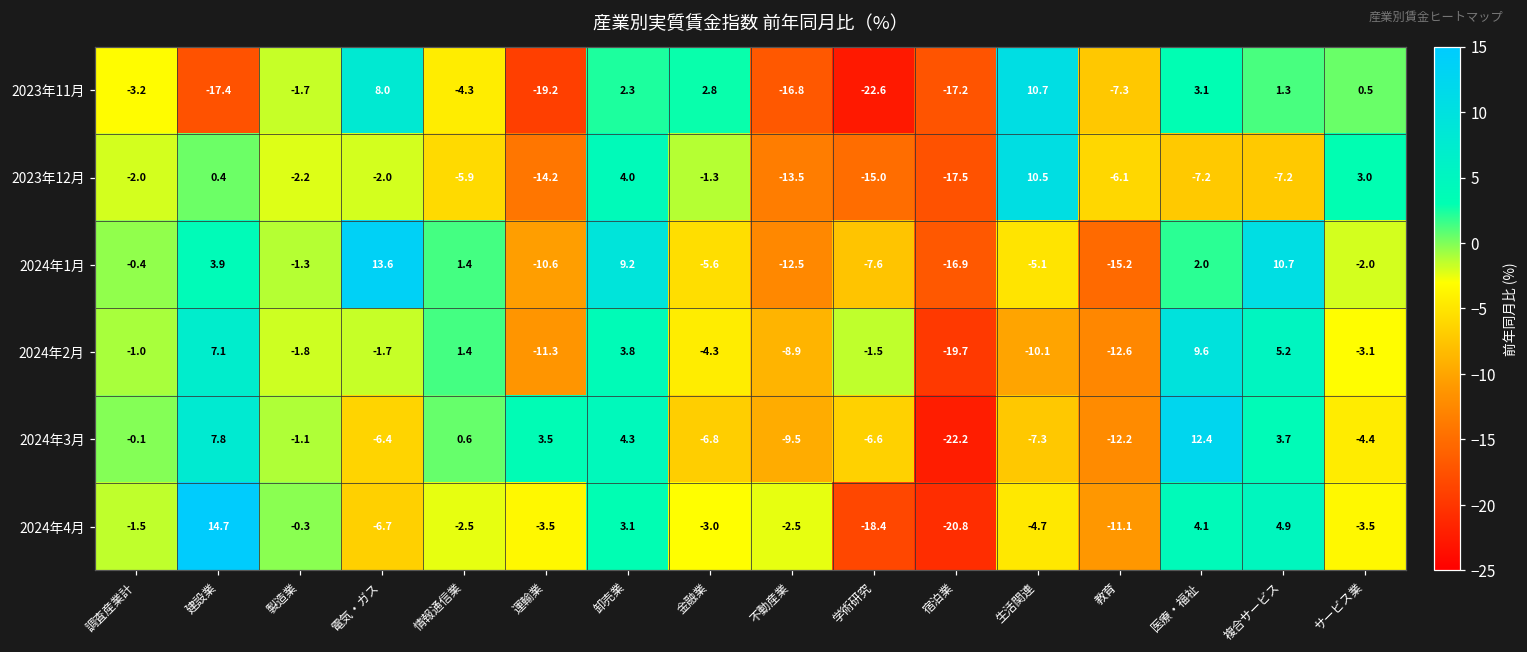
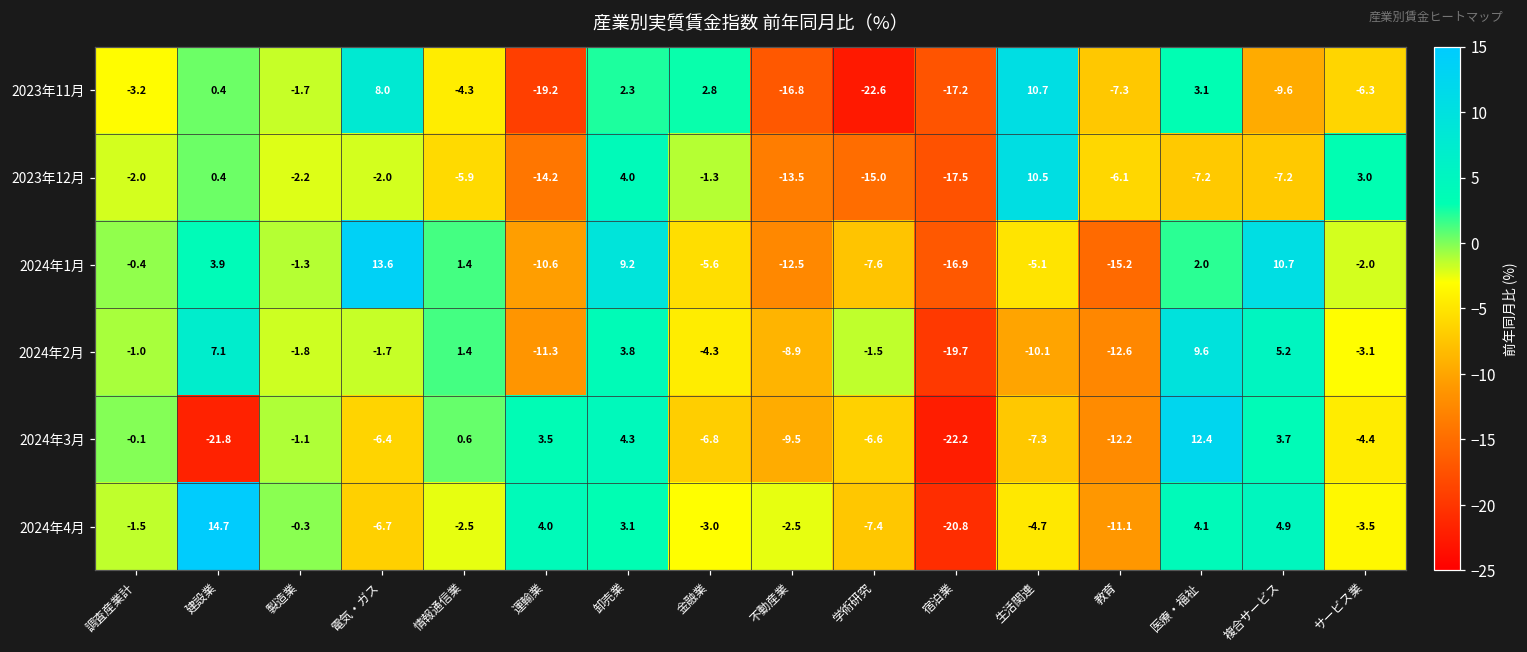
2023年11月, 建設業: -17.4 -> 0.4
2023年11月, 複合サービス: 1.3 -> -9.6
2023年11月, サービス業: 0.5 -> -6.3
2024年3月, 建設業: 7.8 -> -21.8
2024年4月, 運輸業: -3.5 -> 4.0
2024年4月, 学術研究: -18.4 -> -7.4
